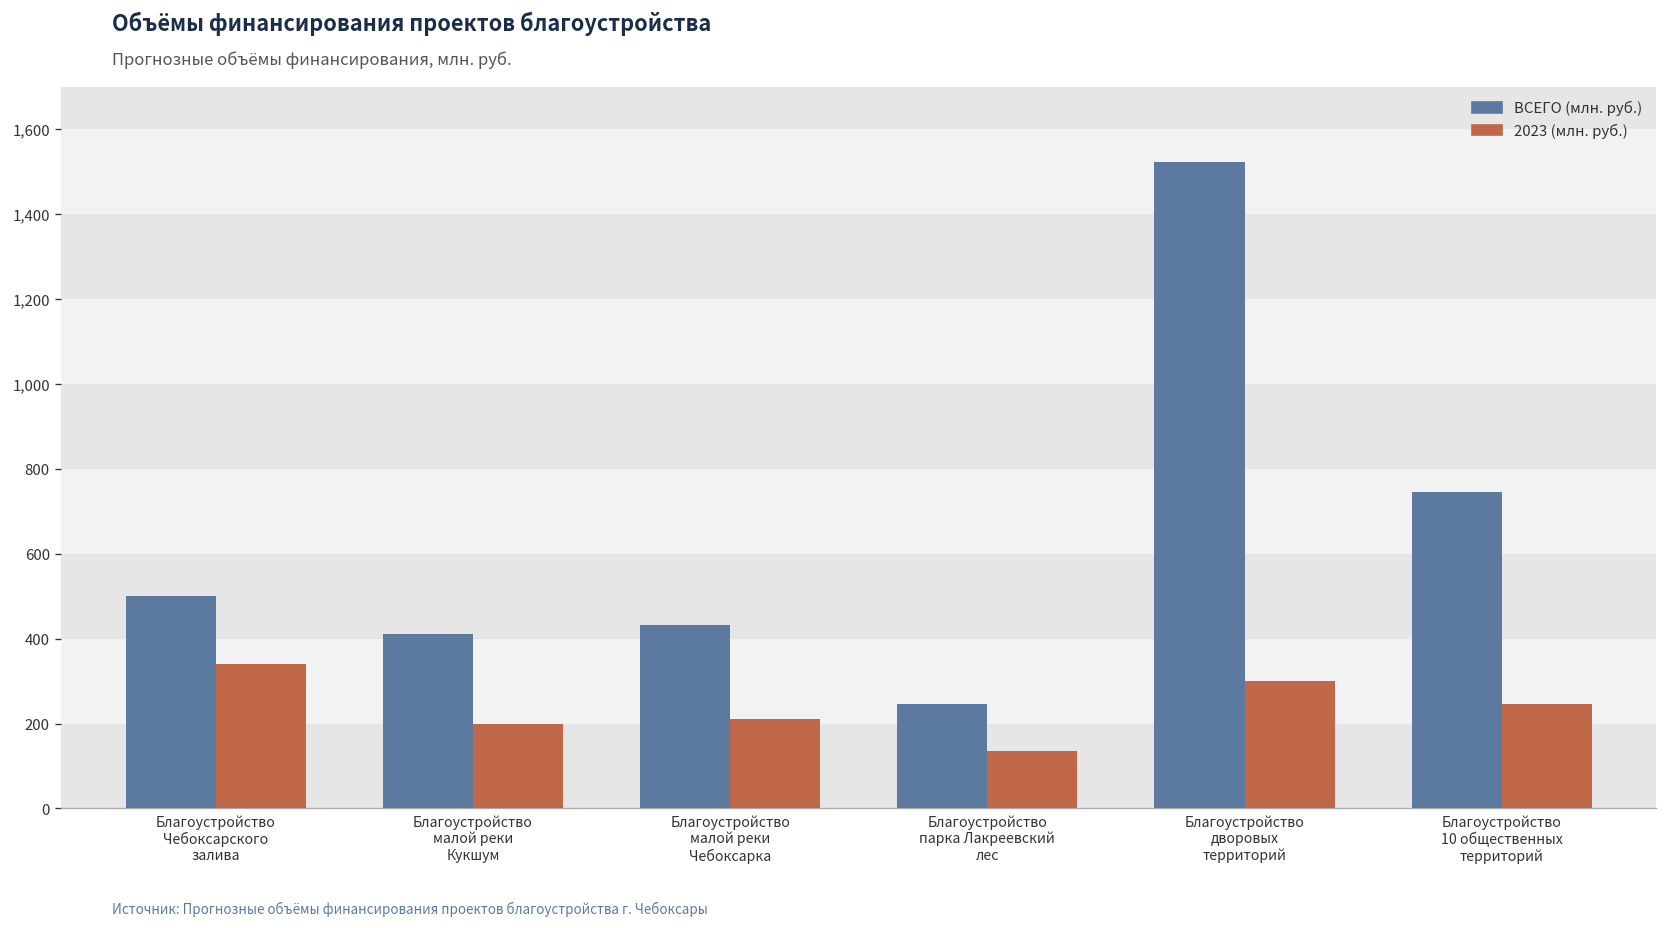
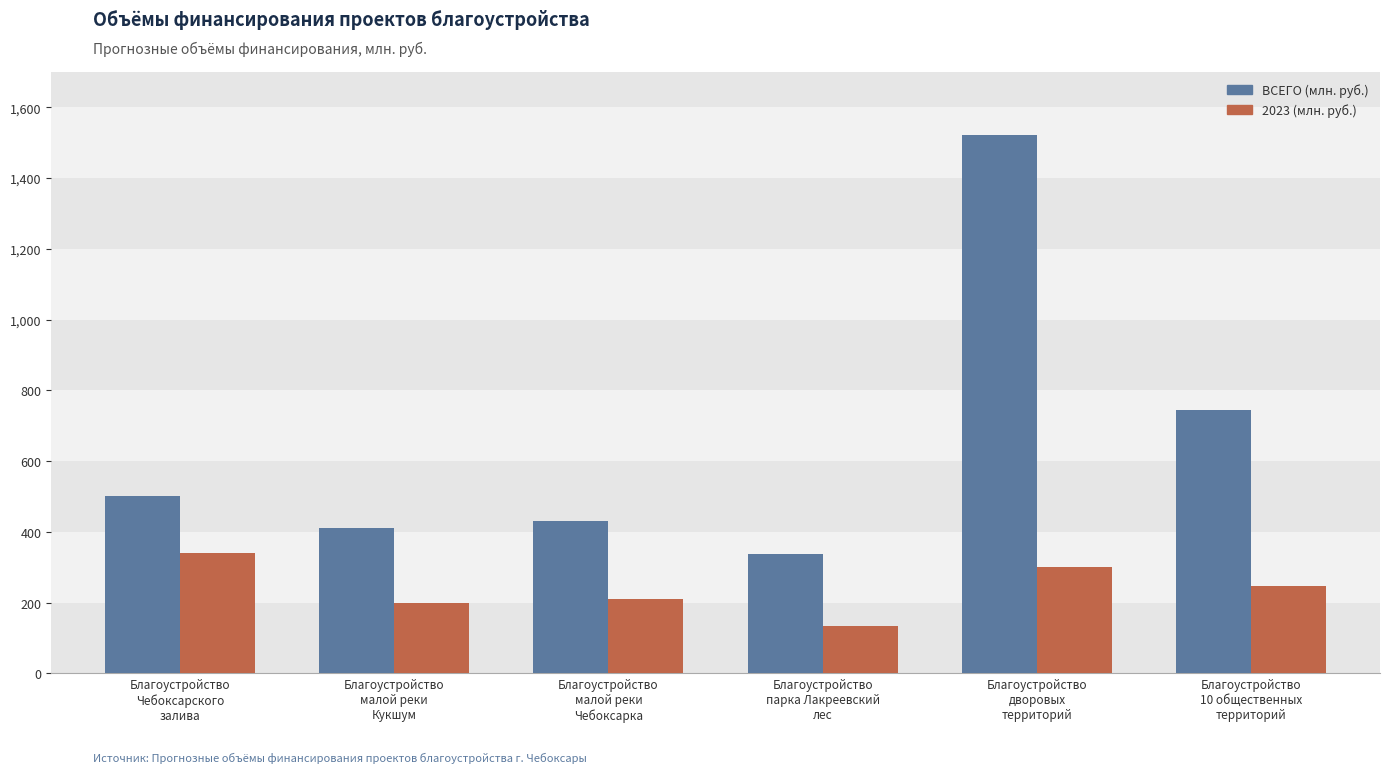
ВСЕГО (млн. руб.), Благоустройство парка Лакреевский лес: 250 -> 340
